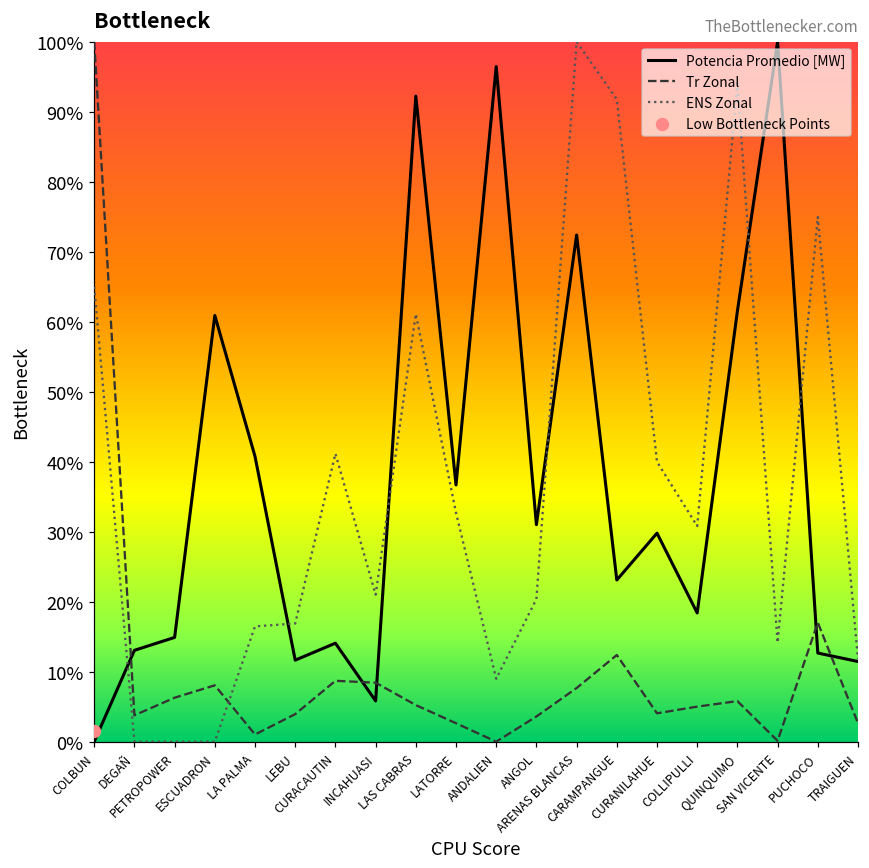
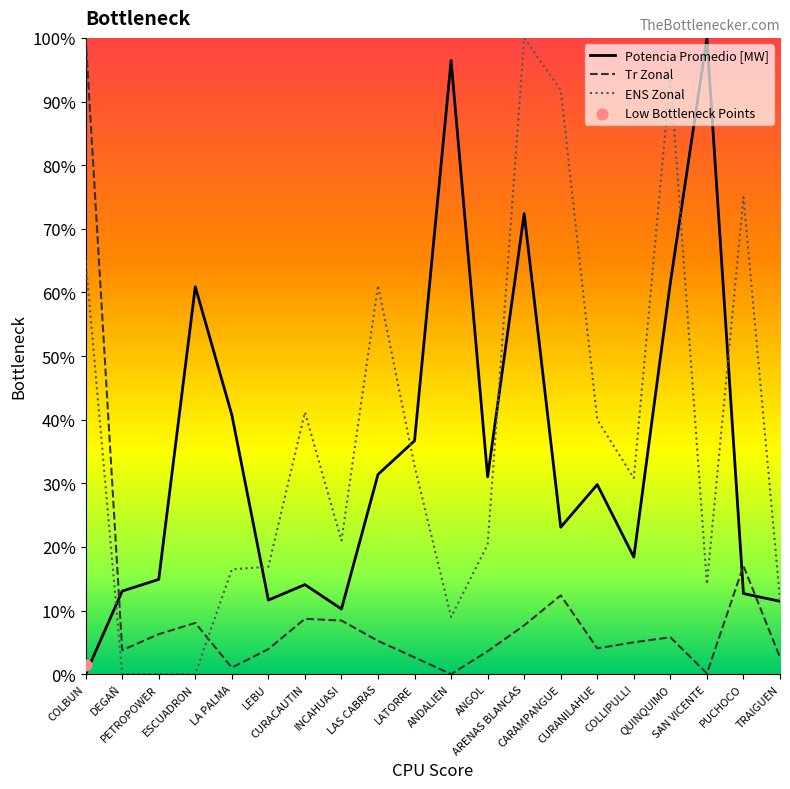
Potencia Promedio [MW], INCAHUASI: 6% -> 10%
Potencia Promedio [MW], LAS CABRAS: 92% -> 31%
